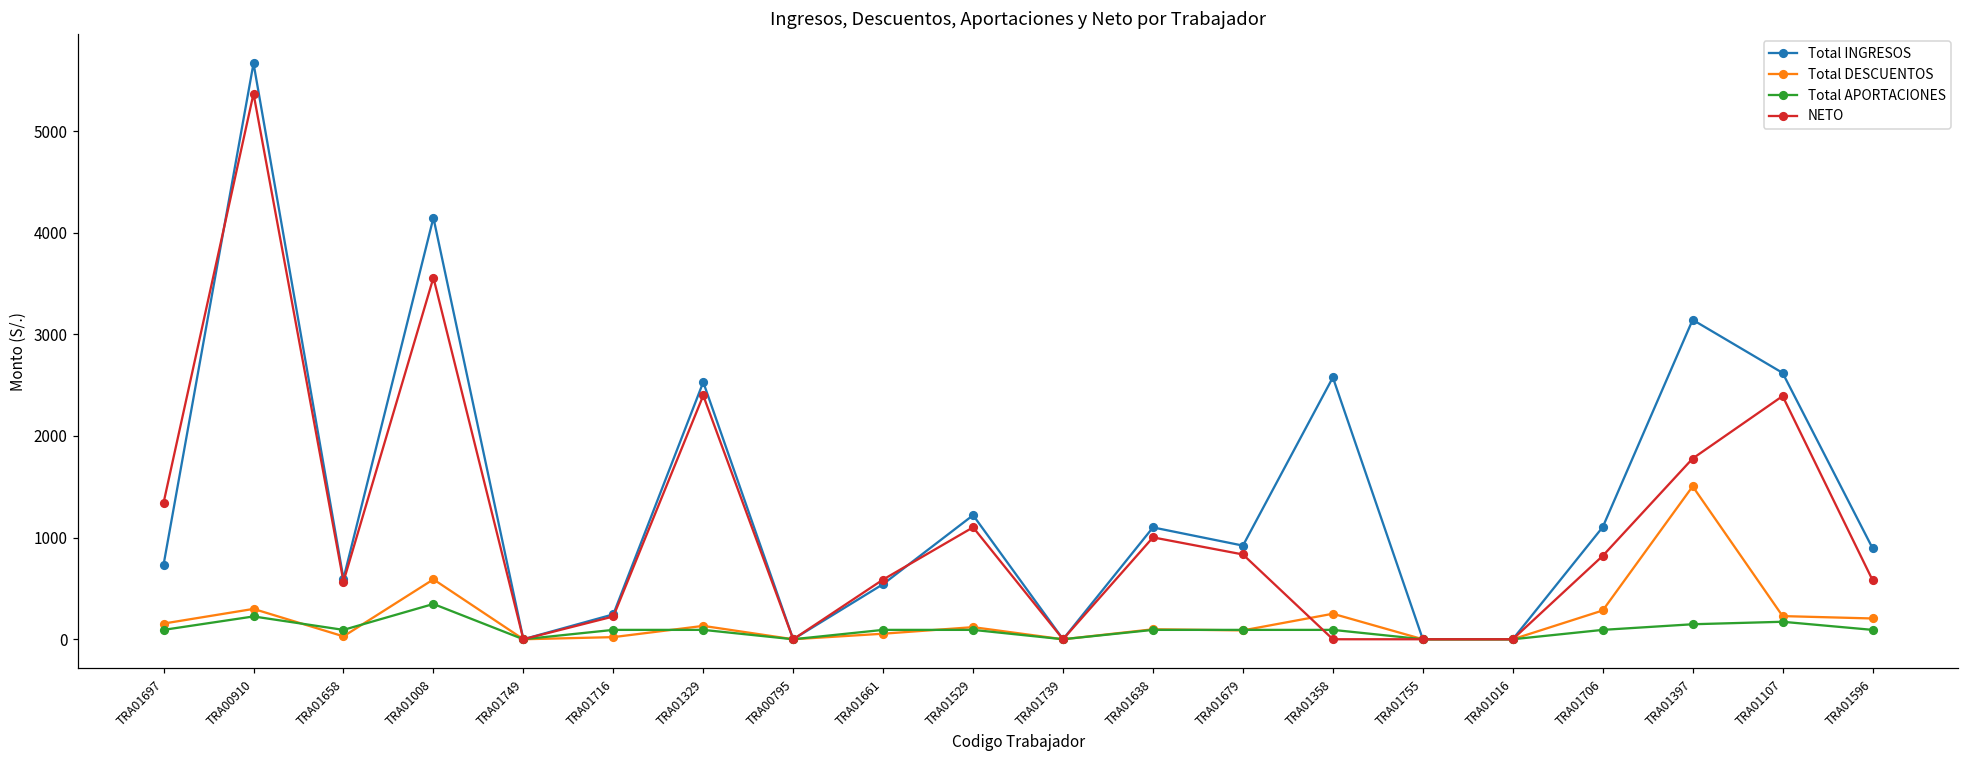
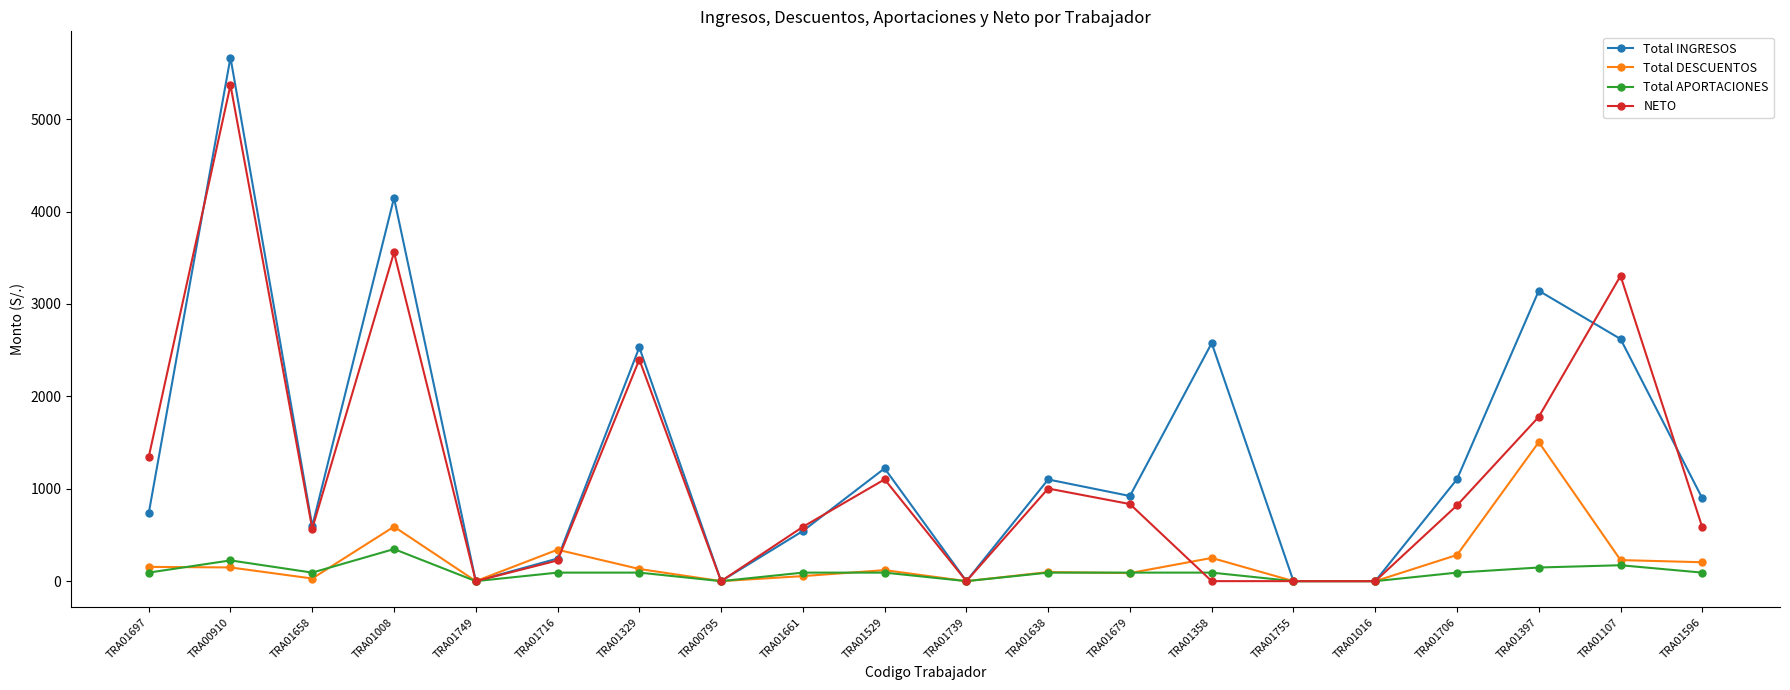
Total DESCUENTOS, TRA00910: 300 -> 100
Total DESCUENTOS, TRA01716: 0 -> 300
NETO, TRA01107: 2400 -> 3300
